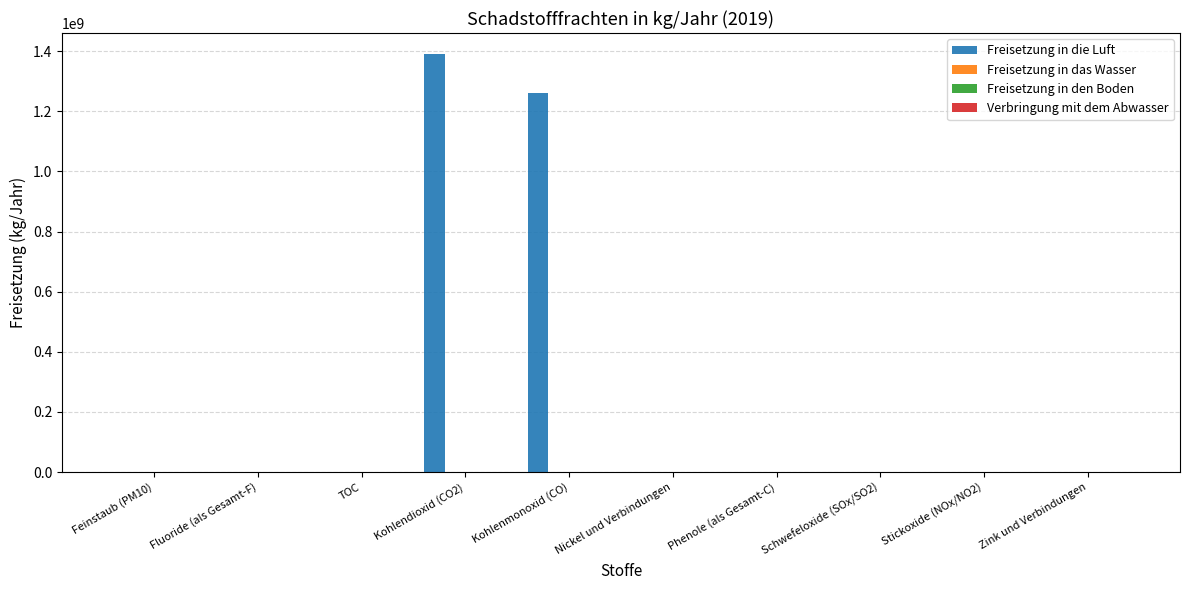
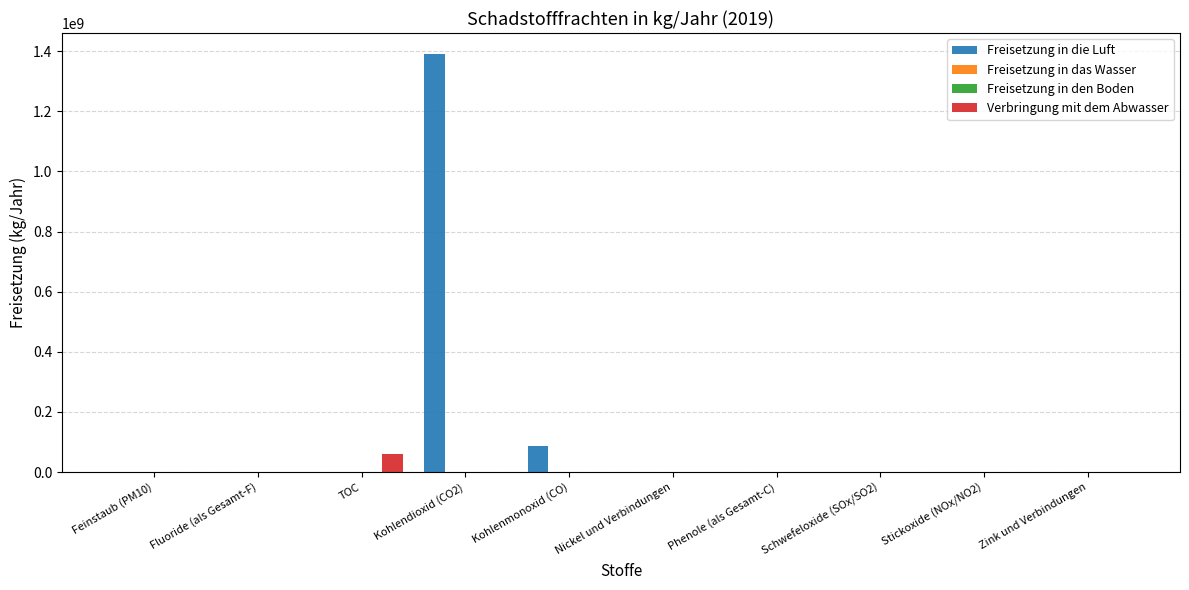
Verbringung mit dem Abwasser, TOC: 0 -> 60000000
Freisetzung in die Luft, Kohlenmonoxid (CO): 1260000000 -> 90000000
